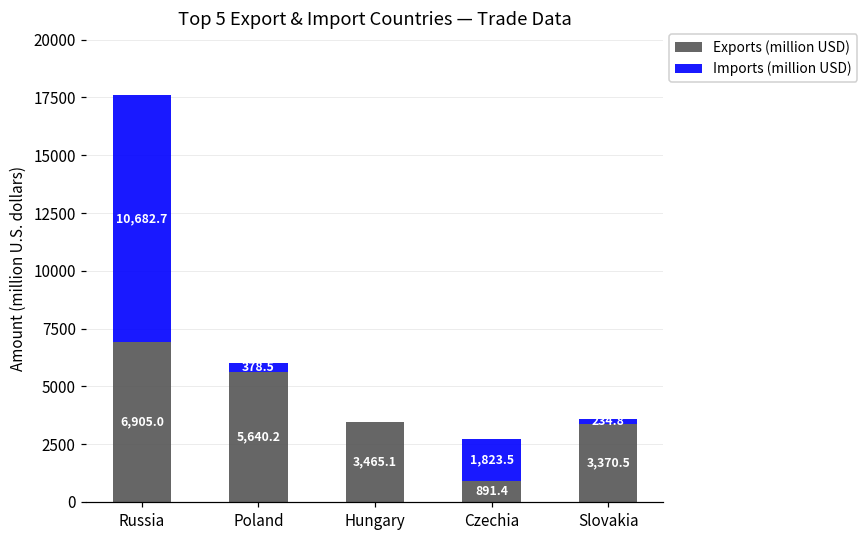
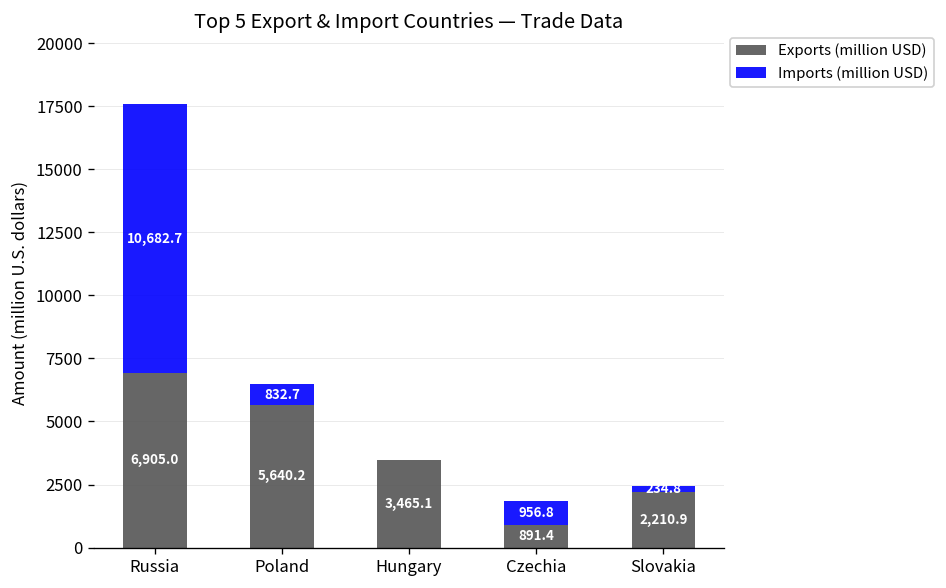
Imports (million USD), Poland: 378.5 -> 832.7
Imports (million USD), Czechia: 1,823.5 -> 956.8
Exports (million USD), Slovakia: 3,370.5 -> 2,210.9
